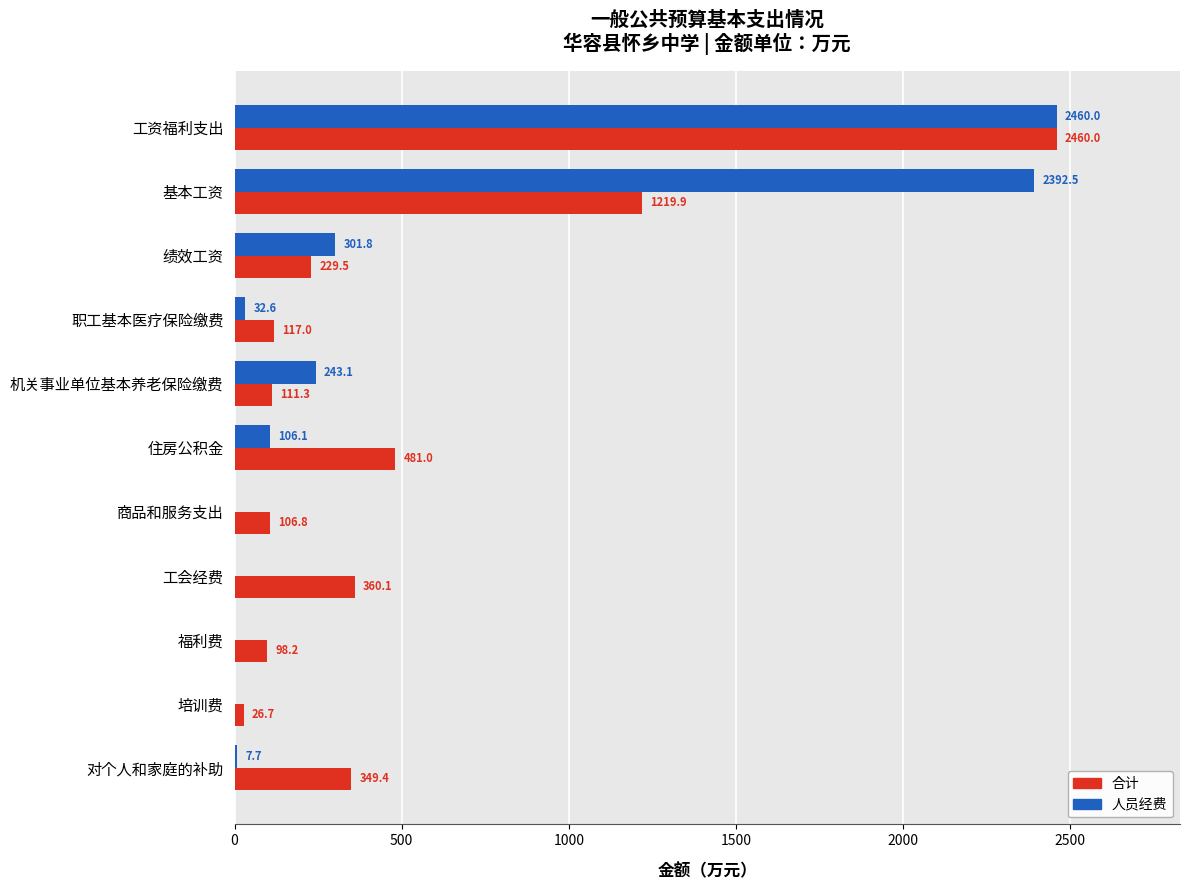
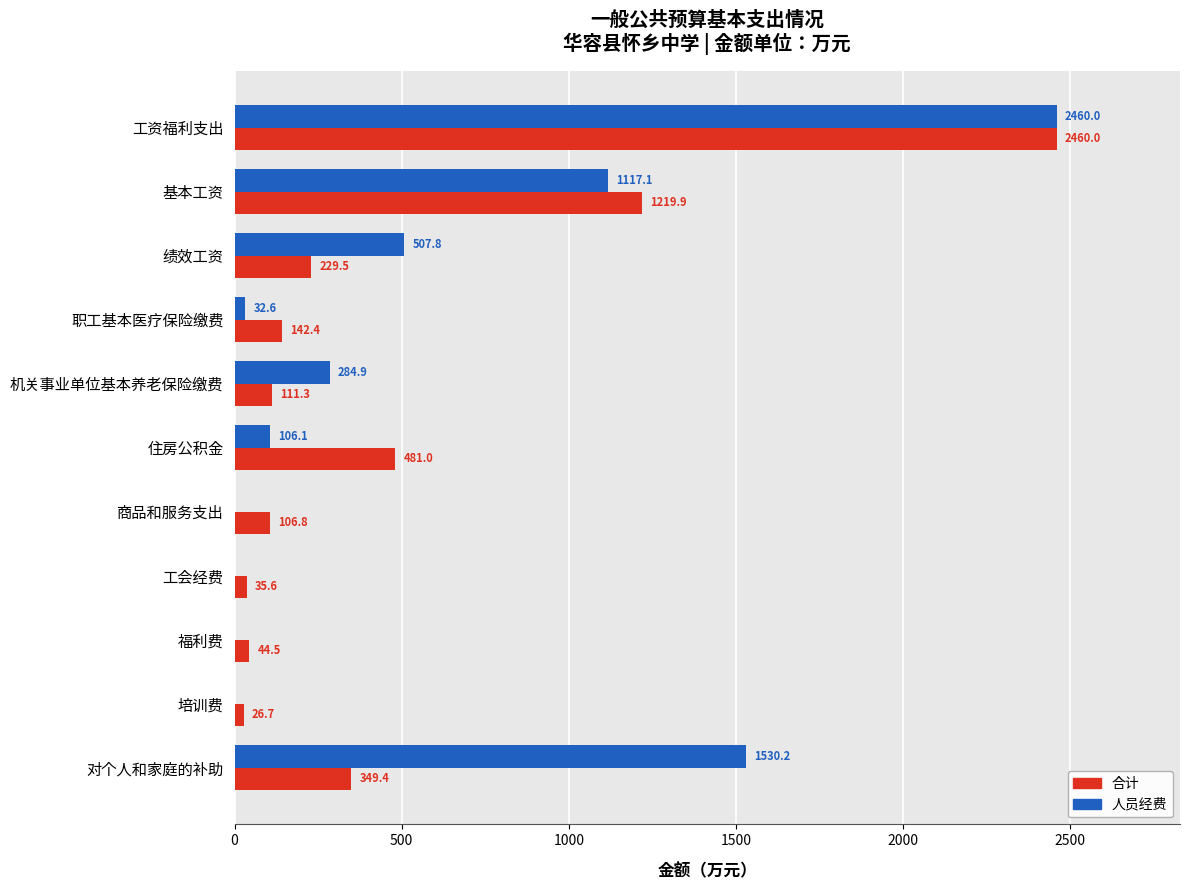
人员经费, 基本工资: 2392.5 -> 1117.1
人员经费, 绩效工资: 301.8 -> 507.8
合计, 职工基本医疗保险缴费: 117.0 -> 142.4
人员经费, 机关事业单位基本养老保险缴费: 243.1 -> 284.9
合计, 工会经费: 360.1 -> 35.6
合计, 福利费: 98.2 -> 44.5
人员经费, 对个人和家庭的补助: 7.7 -> 1530.2
